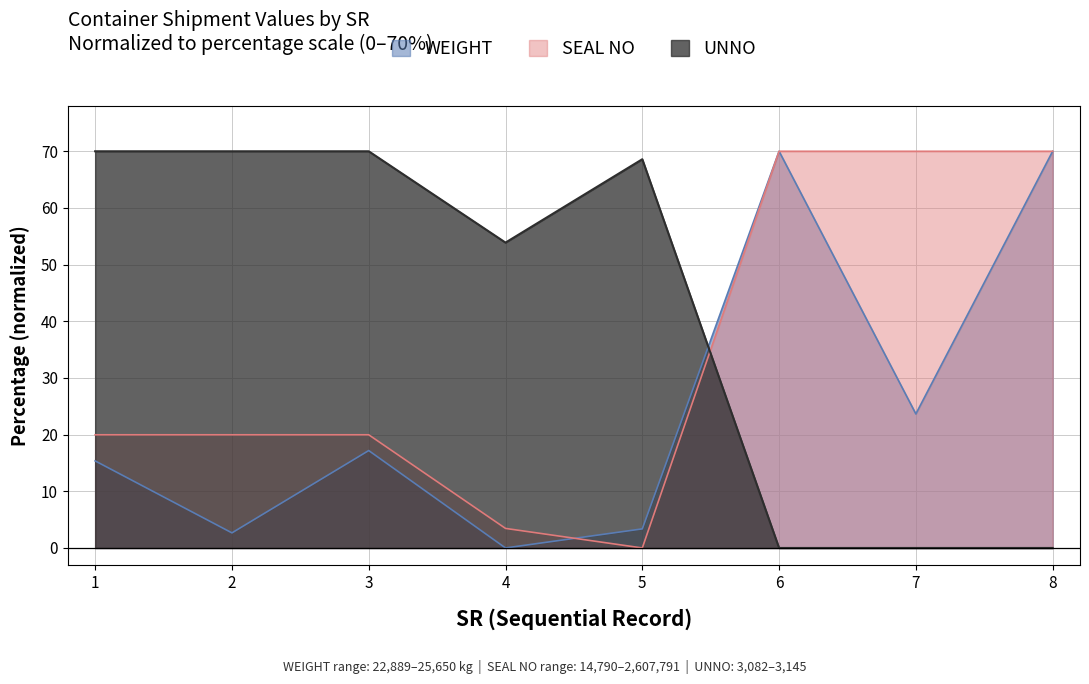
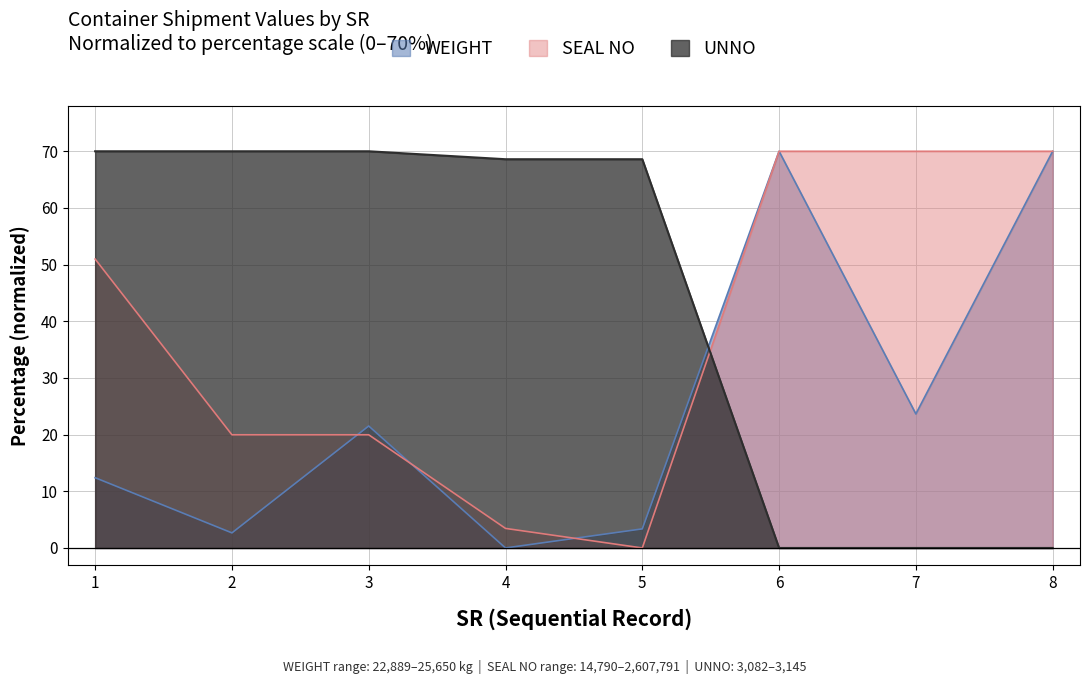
WEIGHT, 1: 15 -> 12
SEAL NO, 1: 20 -> 51
WEIGHT, 3: 17 -> 22
UNNO, 4: 54 -> 69
